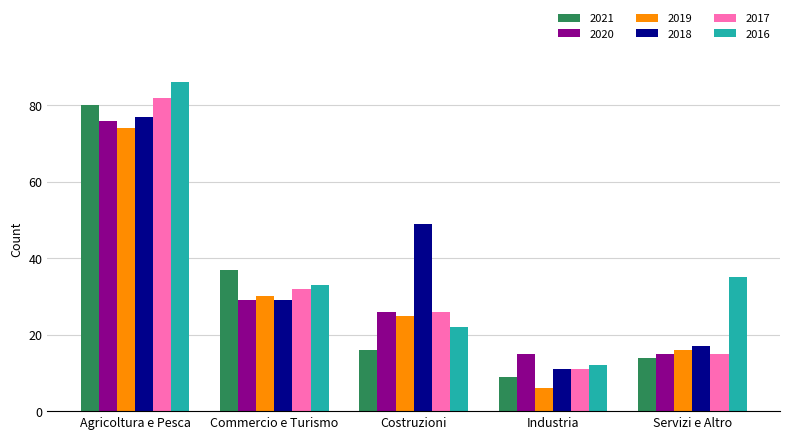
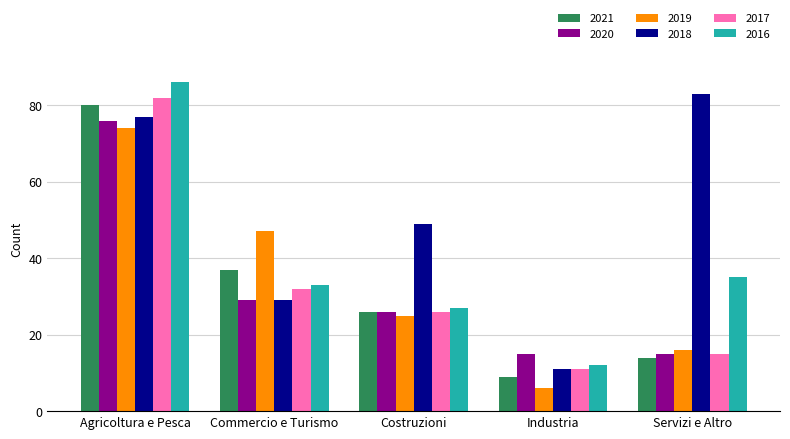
2019, Commercio e Turismo: 30 -> 47
2021, Costruzioni: 16 -> 26
2016, Costruzioni: 22 -> 27
2018, Servizi e Altro: 17 -> 83
